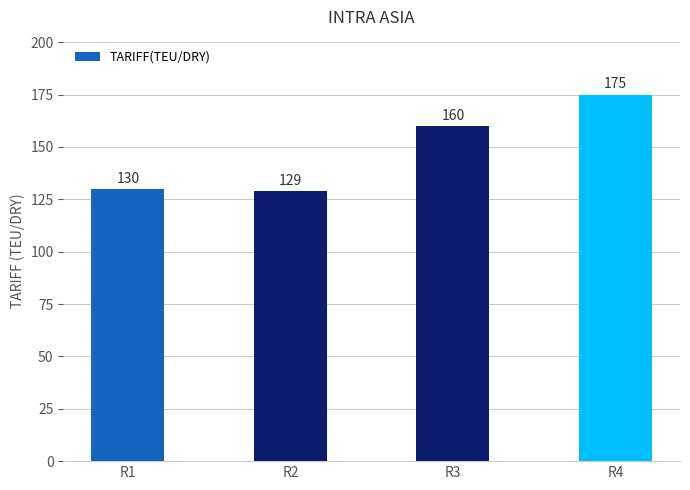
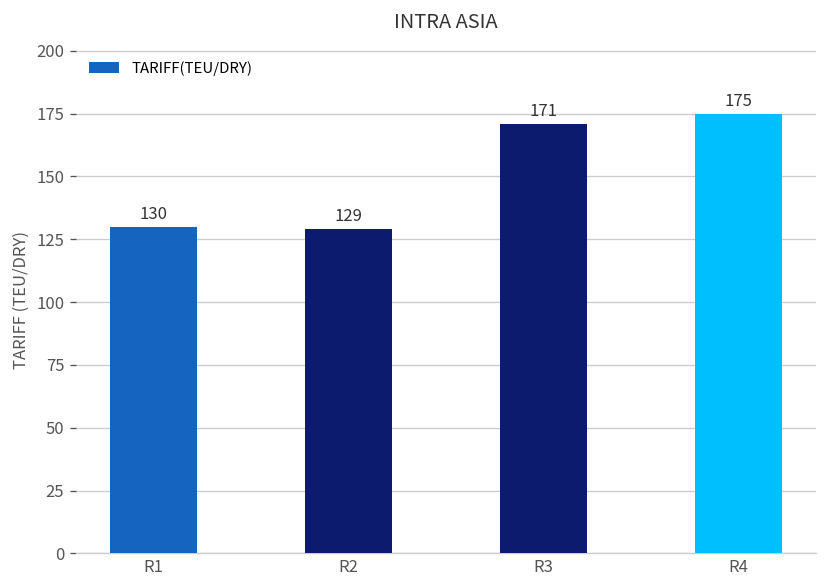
R3: 160 -> 171
